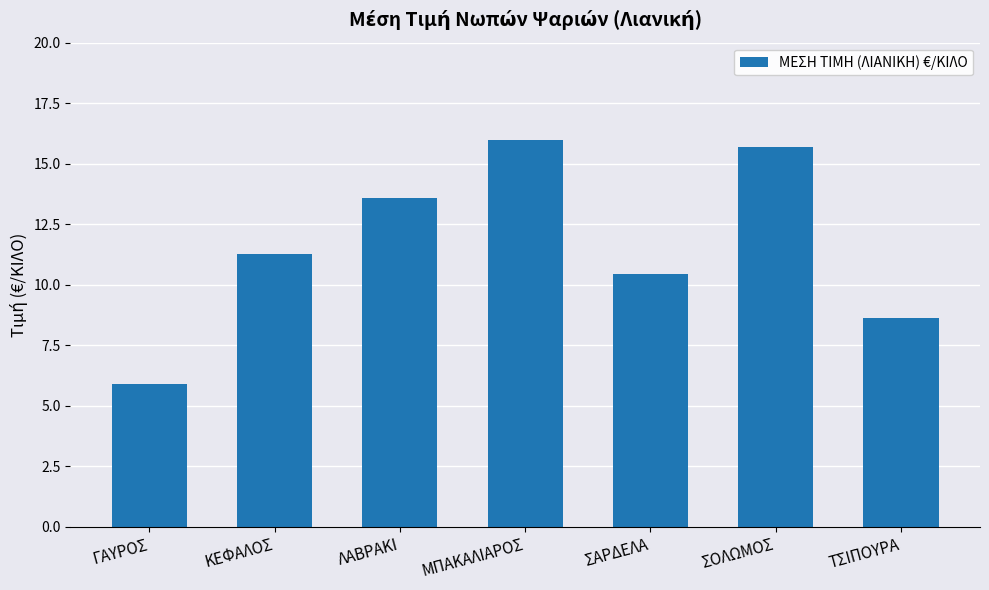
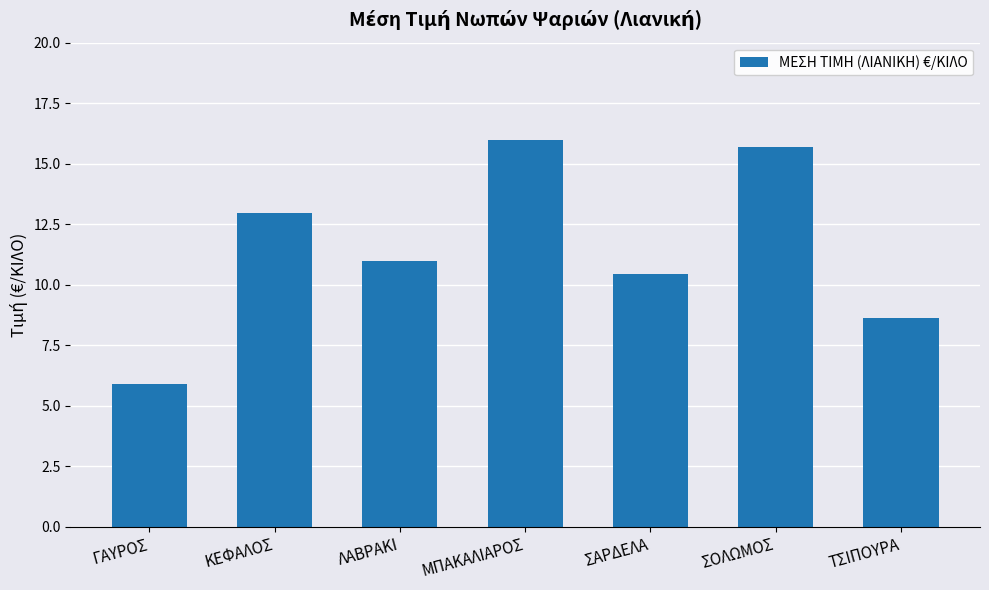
ΚΕΦΑΛΟΣ: 11.3 -> 13.0
ΛΑΒΡΑΚΙ: 13.6 -> 11.0
